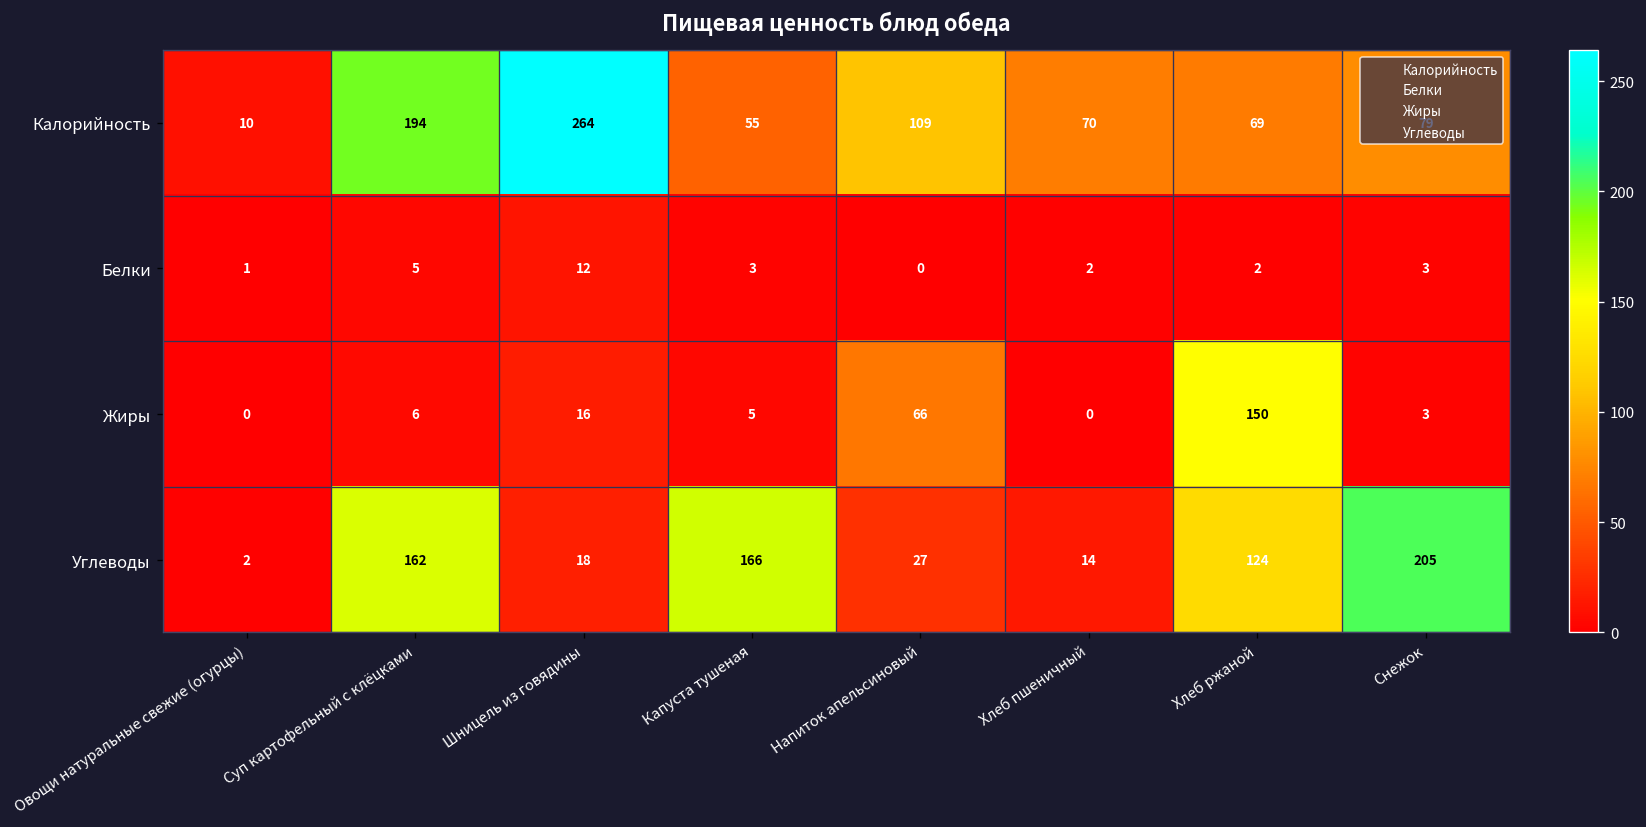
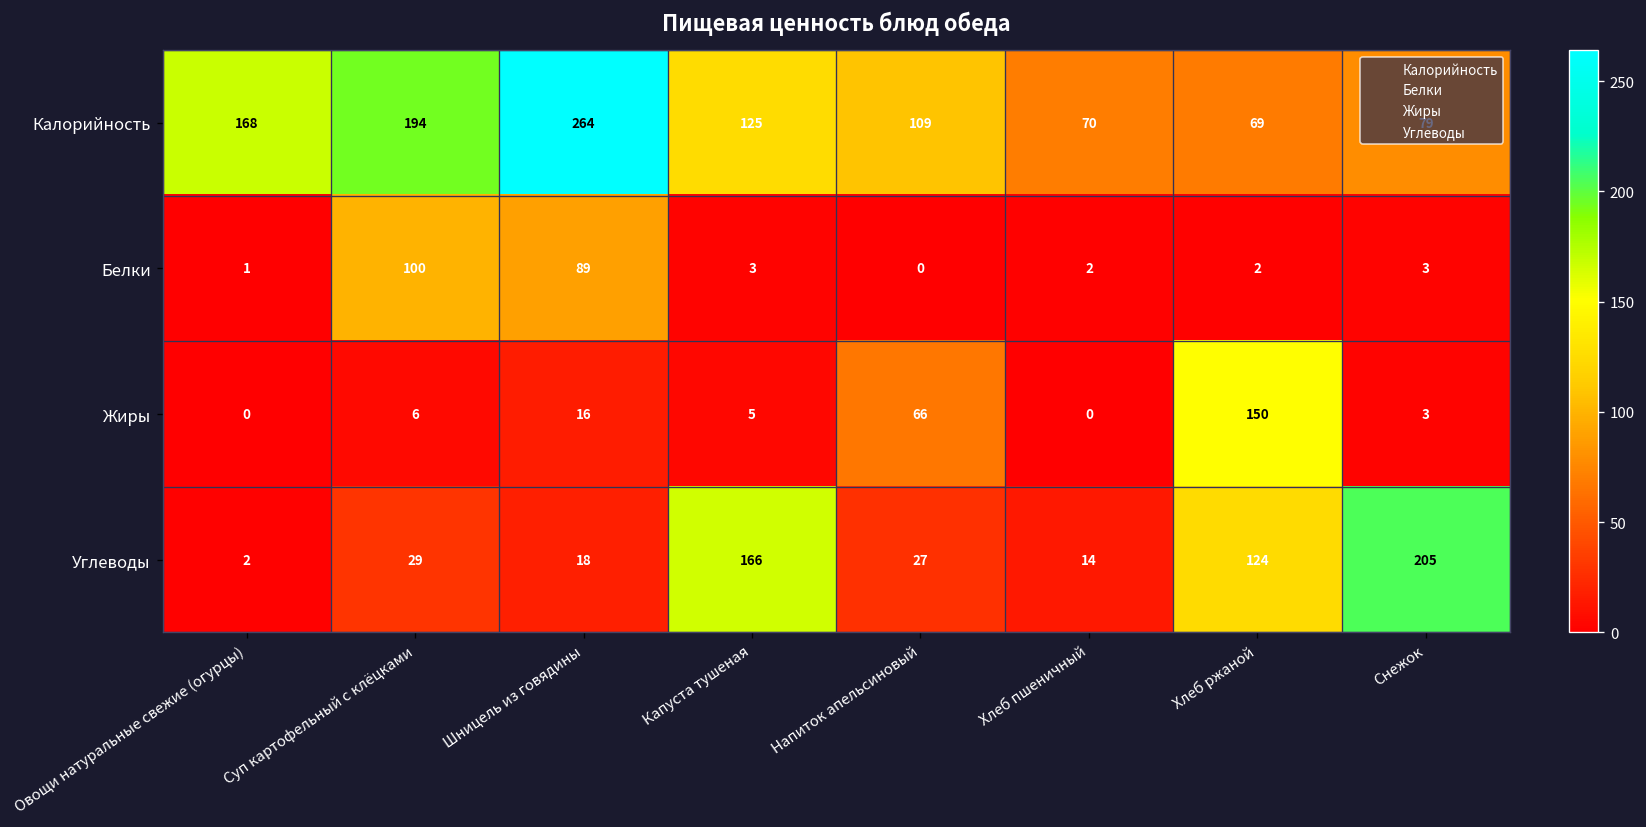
Калорийность, Овощи натуральные свежие (огурцы): 10 -> 168
Калорийность, Капуста тушеная: 55 -> 125
Белки, Суп картофельный с клёцками: 5 -> 100
Белки, Шницель из говядины: 12 -> 89
Углеводы, Суп картофельный с клёцками: 162 -> 29
